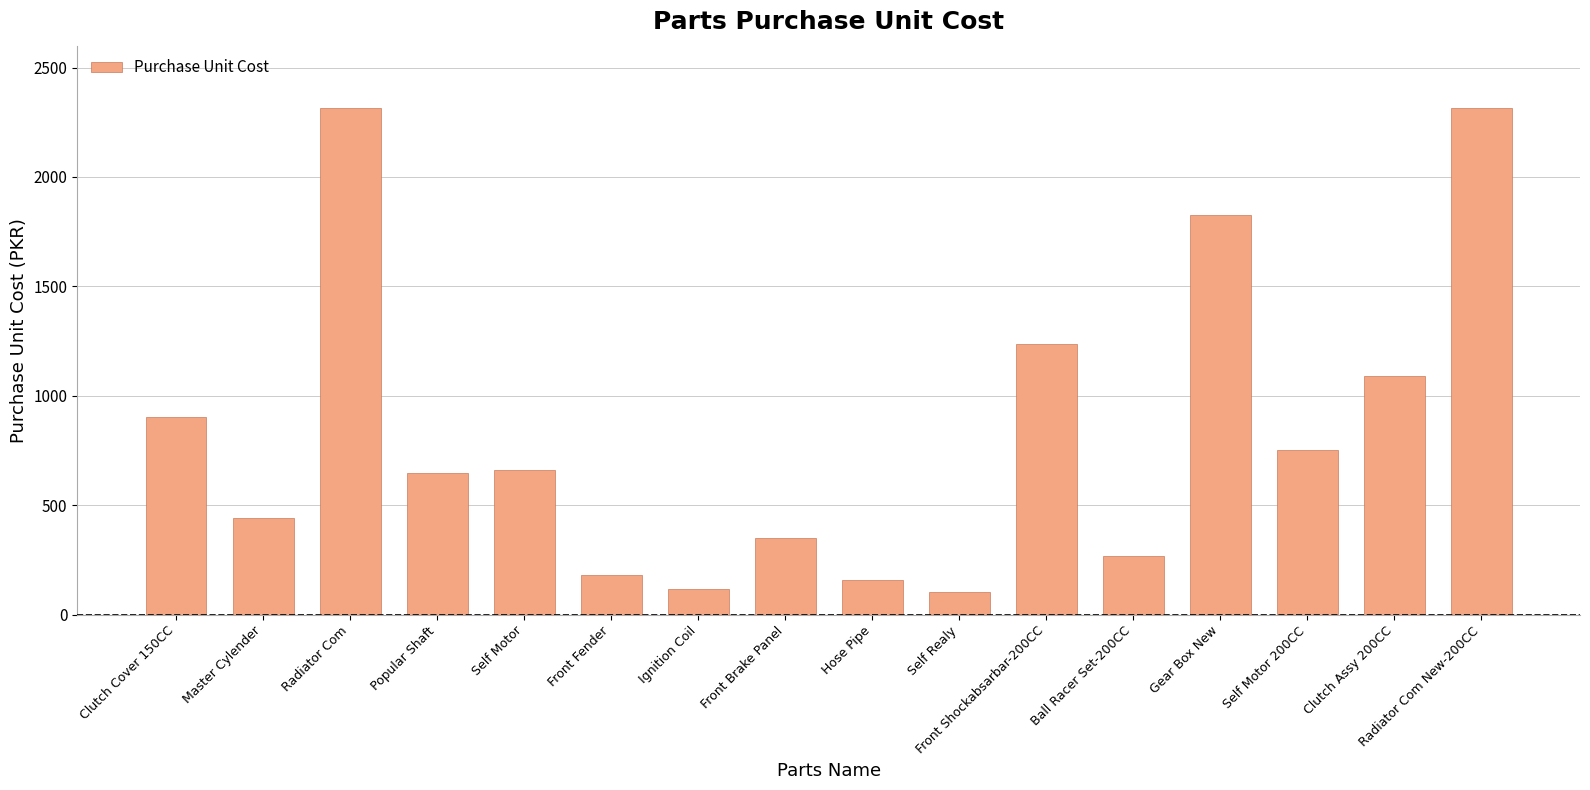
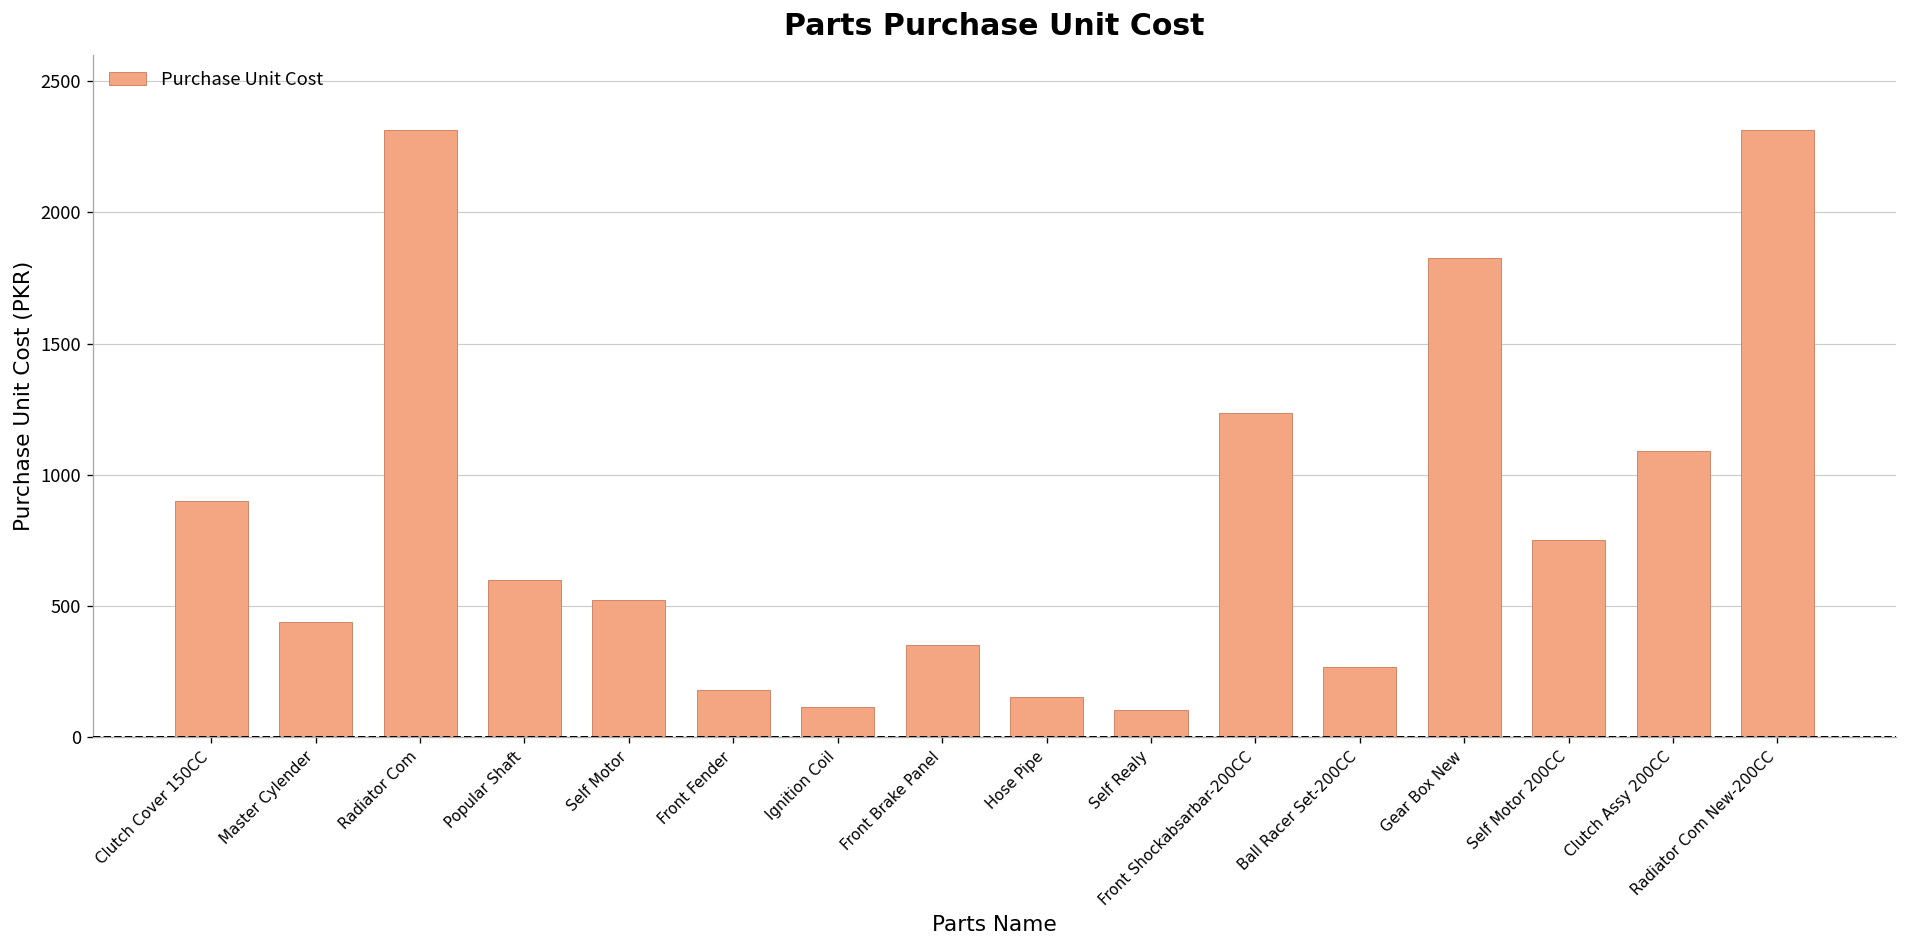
Popular Shaft: 650 -> 600
Self Motor: 660 -> 520
